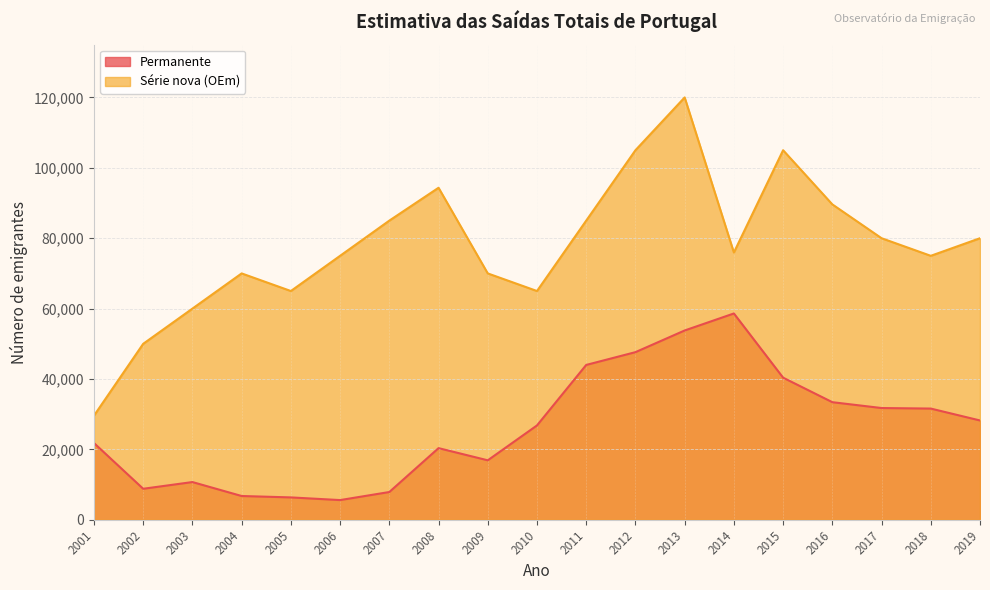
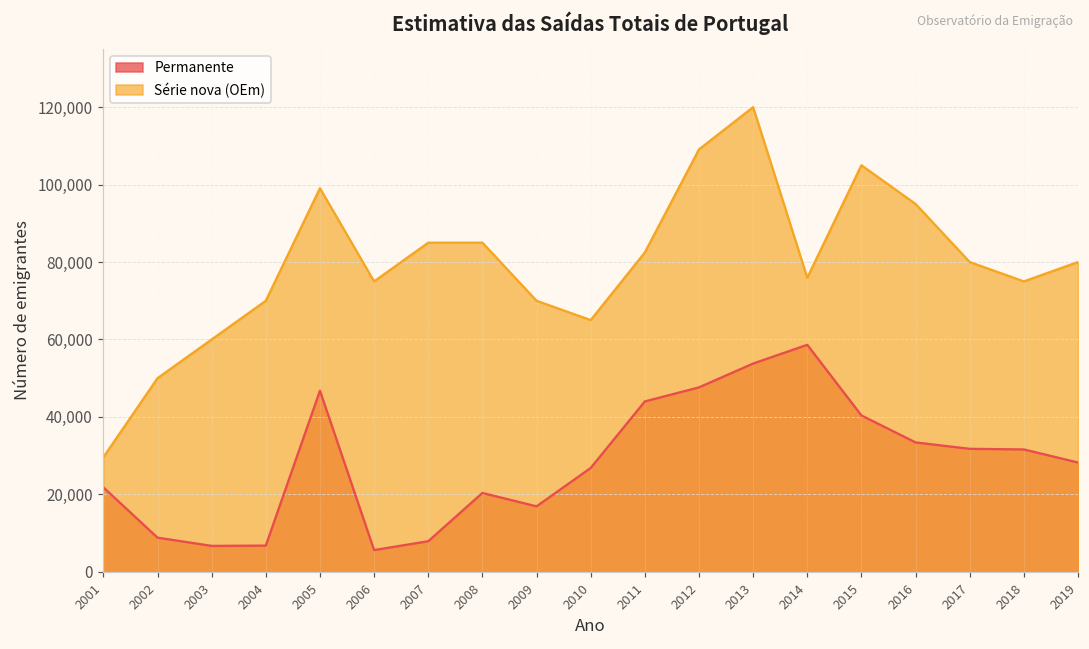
Permanente, 2003: 11,000 -> 7,000
Permanente, 2005: 6,000 -> 47,000
Série nova (OEm), 2005: 65,000 -> 99,000
Série nova (OEm), 2008: 94,000 -> 85,000
Série nova (OEm), 2011: 85,000 -> 82,000
Série nova (OEm), 2012: 105,000 -> 109,000
Série nova (OEm), 2016: 90,000 -> 95,000
